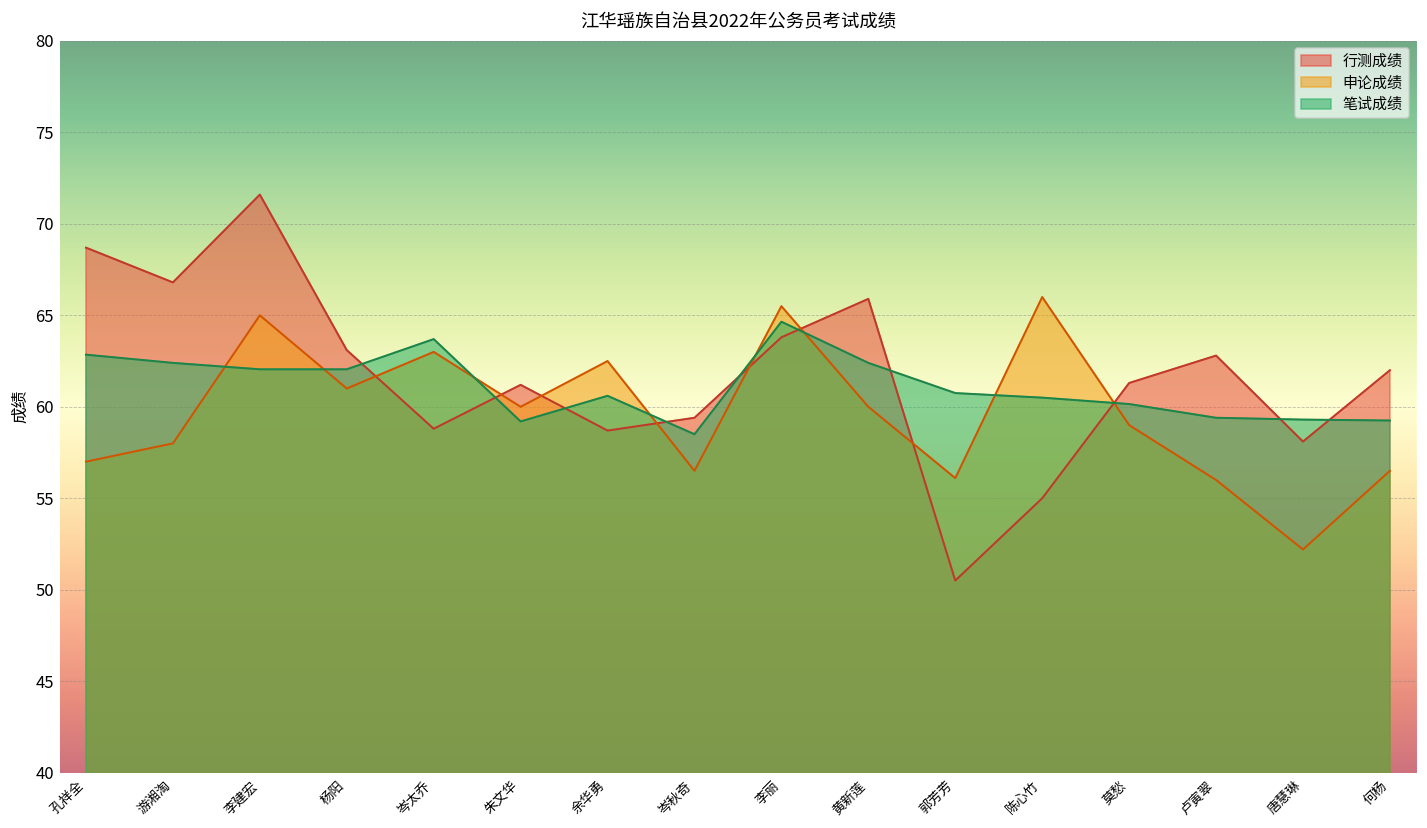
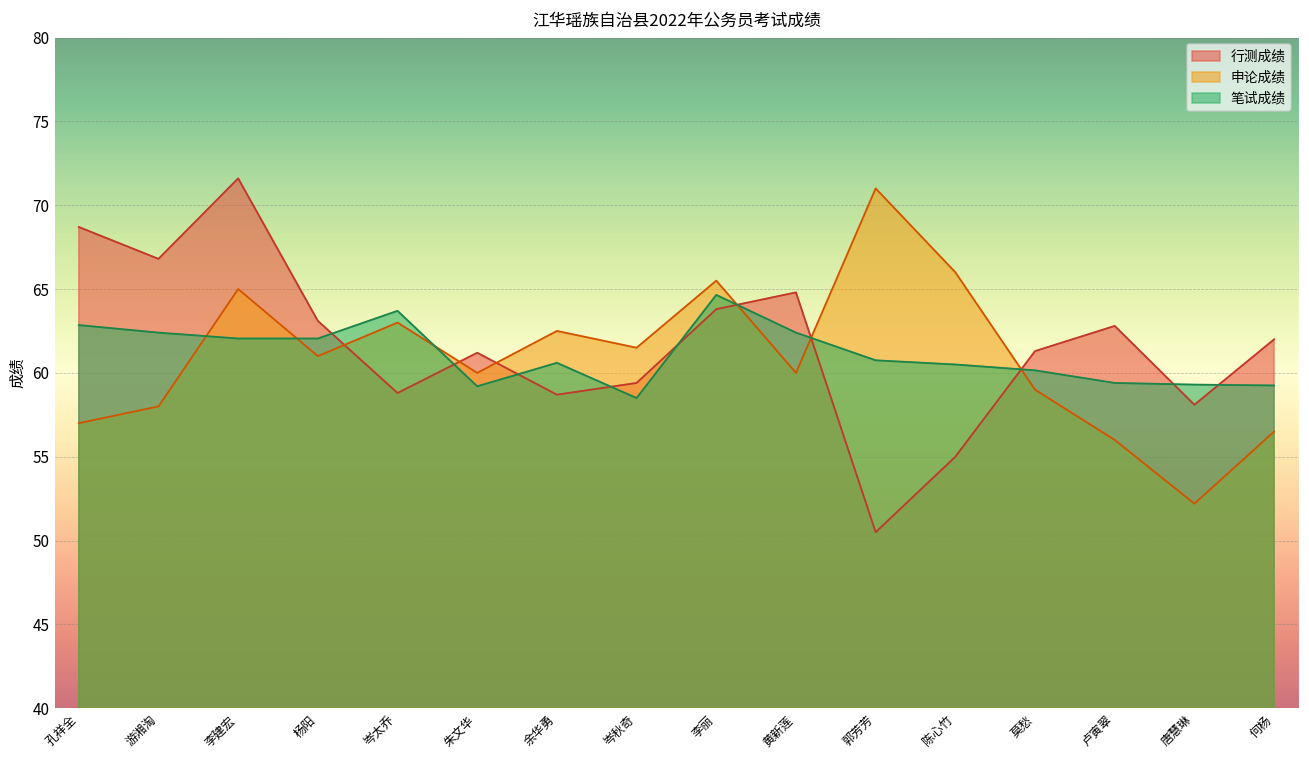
申论成绩, 岑秋奇: 56.5 -> 61.5
行测成绩, 黄新莲: 65.9 -> 64.8
申论成绩, 郭芳芳: 56.1 -> 71.0
